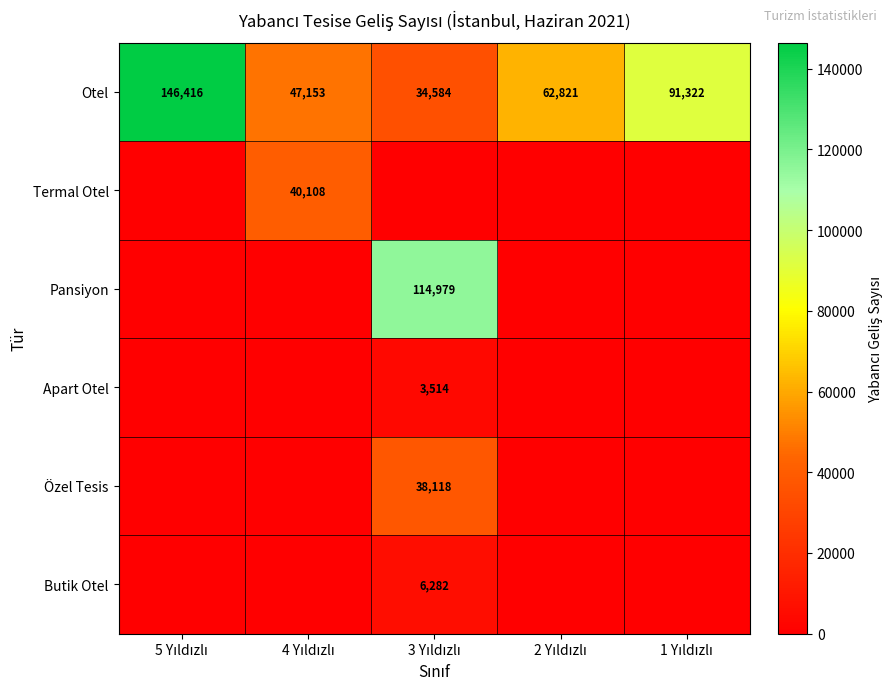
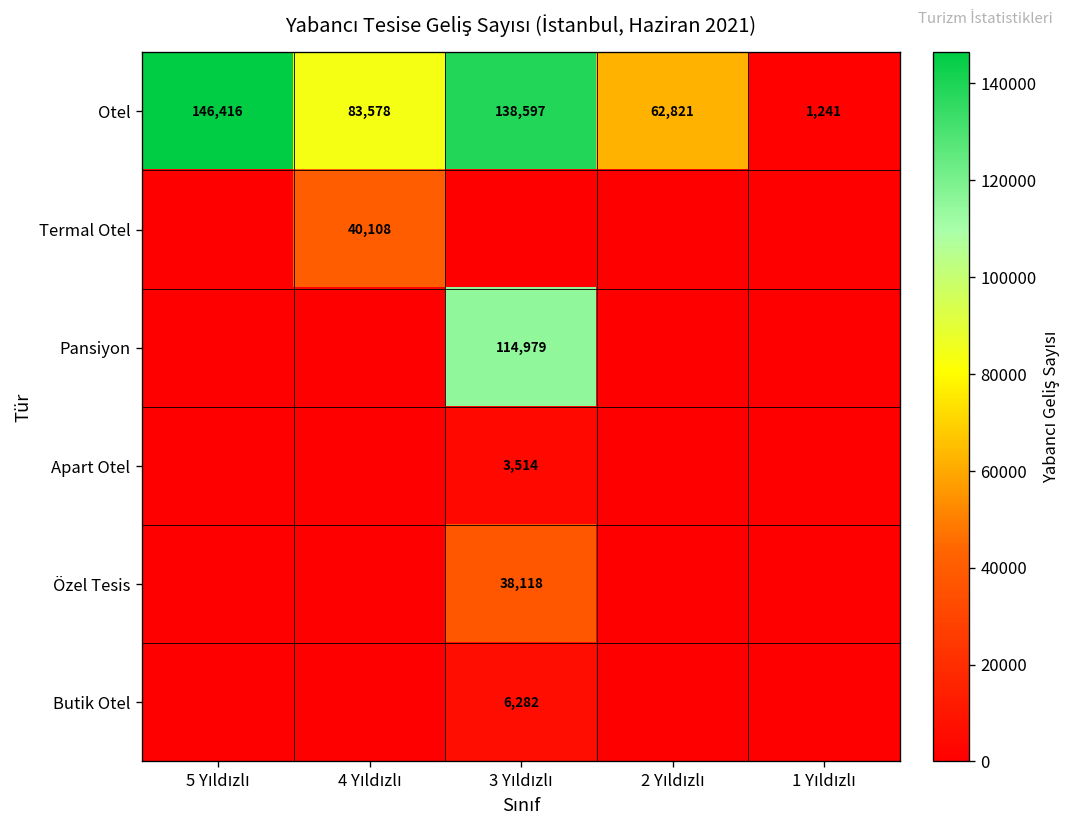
Otel, 4 Yıldızlı: 47,153 -> 83,578
Otel, 3 Yıldızlı: 34,584 -> 138,597
Otel, 1 Yıldızlı: 91,322 -> 1,241
